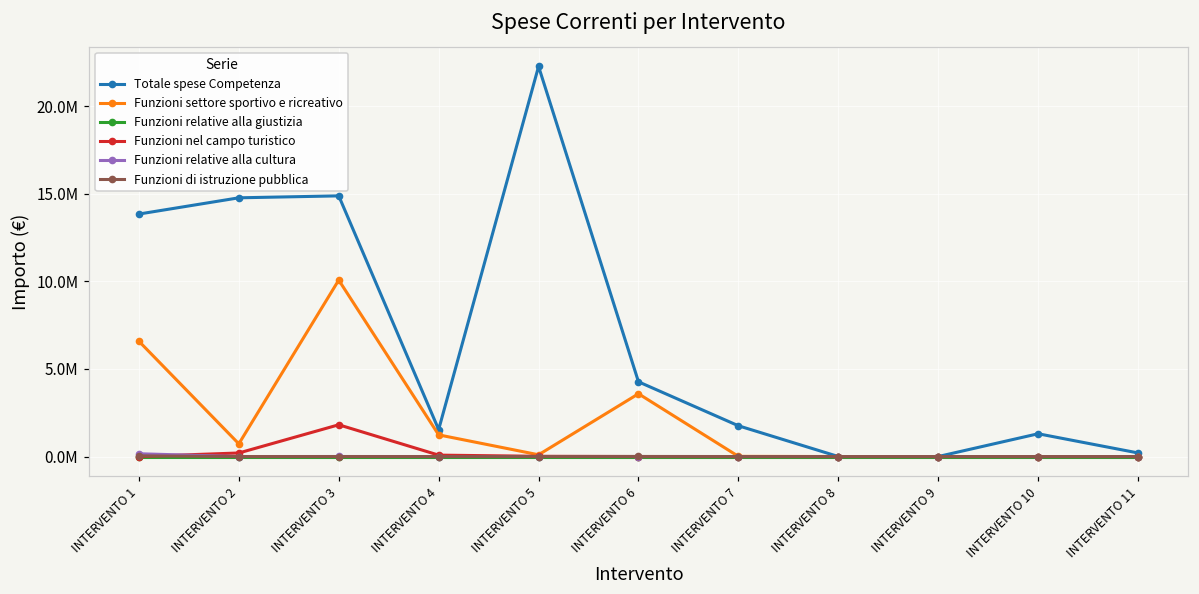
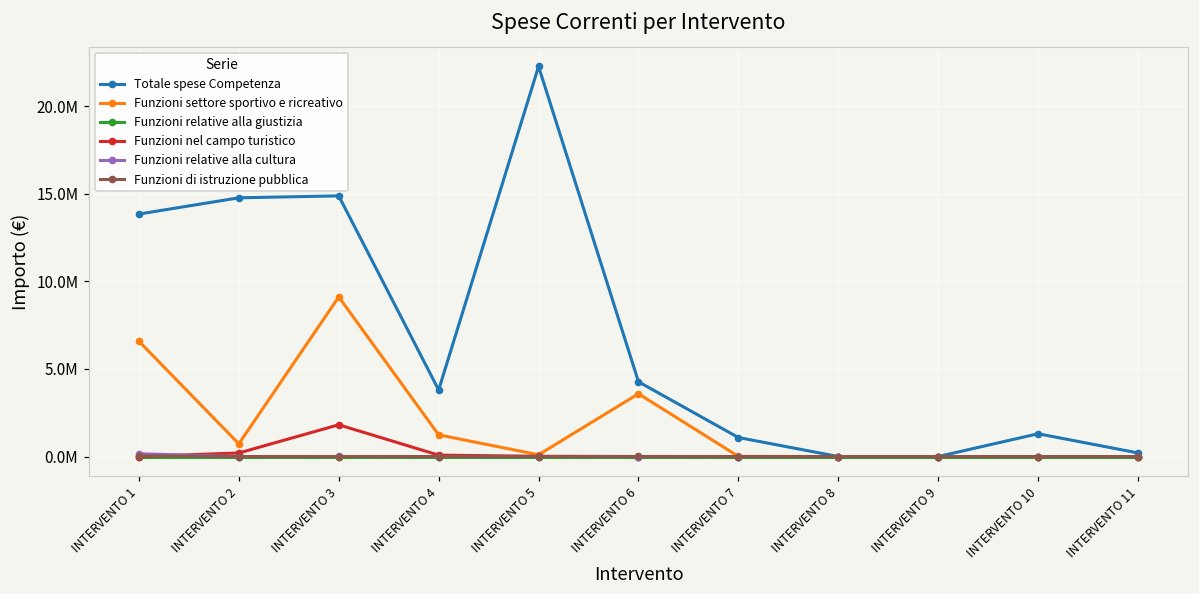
Funzioni settore sportivo e ricreativo, INTERVENTO 3: 10100000 -> 9100000
Totale spese Competenza, INTERVENTO 4: 1500000 -> 3800000
Totale spese Competenza, INTERVENTO 7: 1800000 -> 1100000
